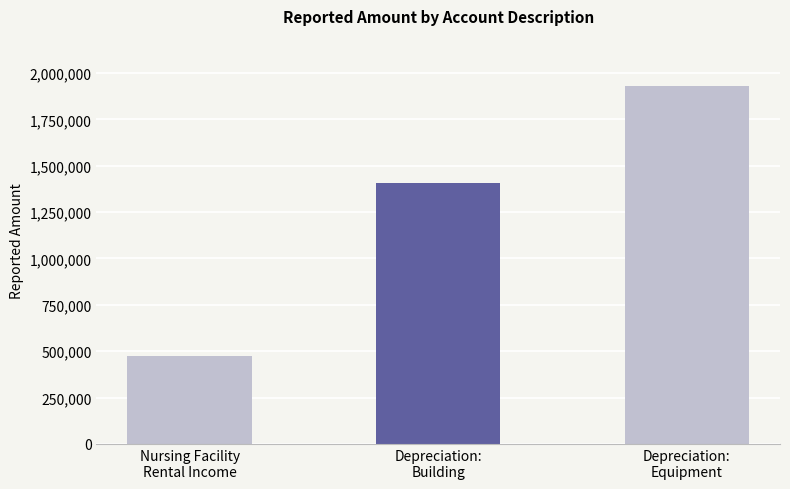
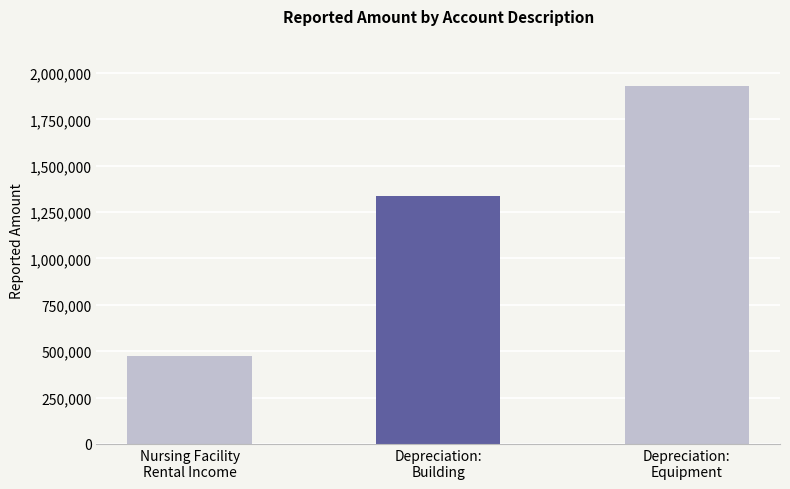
Depreciation: Building: 1,410,000 -> 1,340,000
